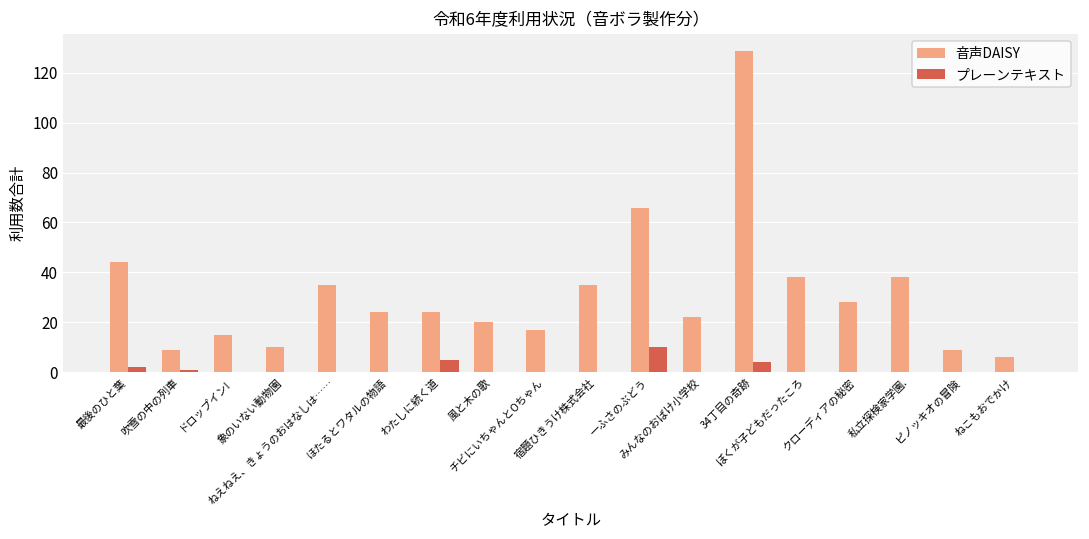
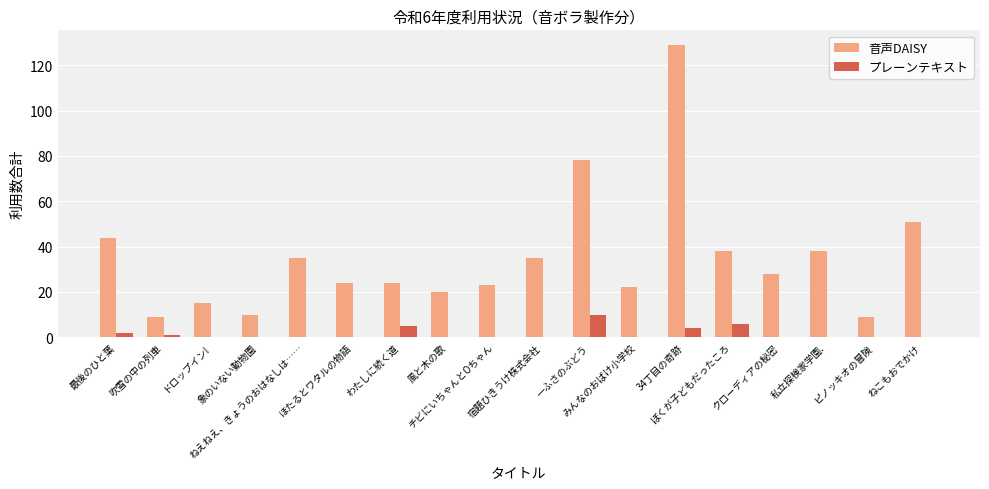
音声DAISY, チビにいちゃんとOちゃん: 17 -> 23
音声DAISY, 一ふさのぶどう: 66 -> 78
プレーンテキスト, ぼくが子どもだったころ: 0 -> 6
音声DAISY, ねこもおでかけ: 6 -> 51
